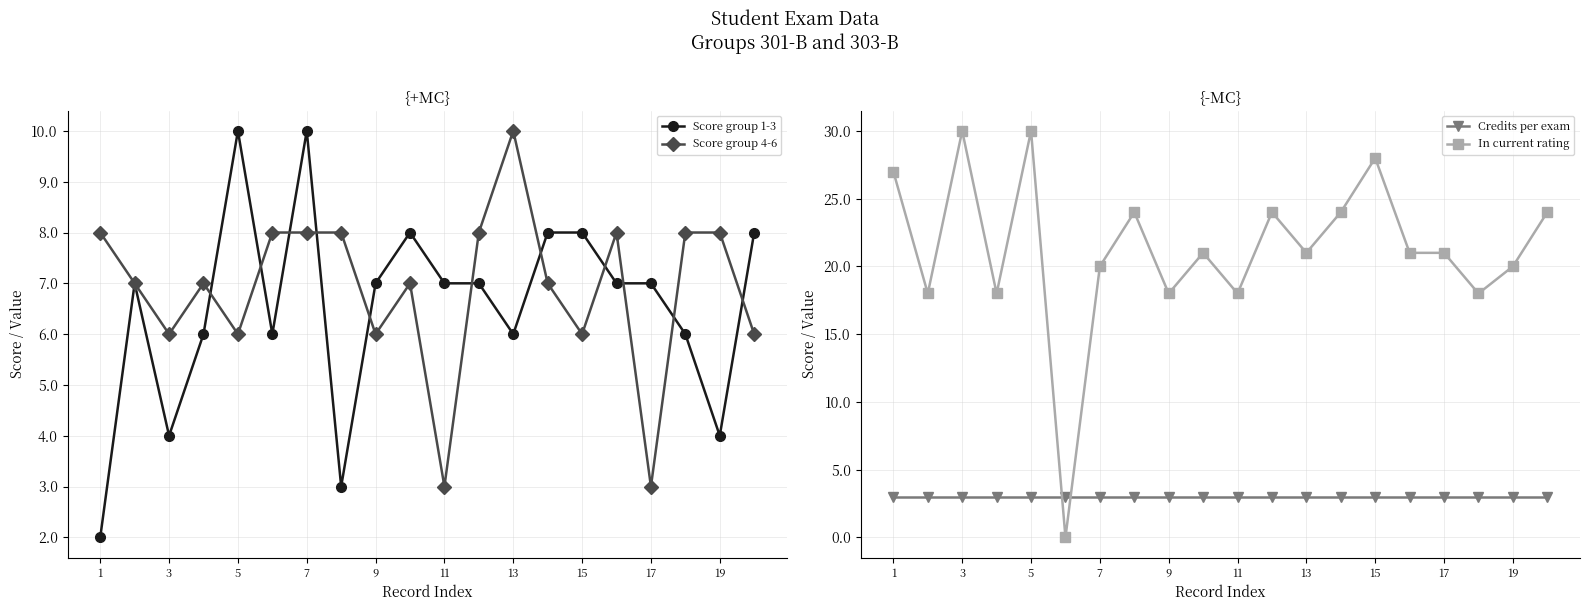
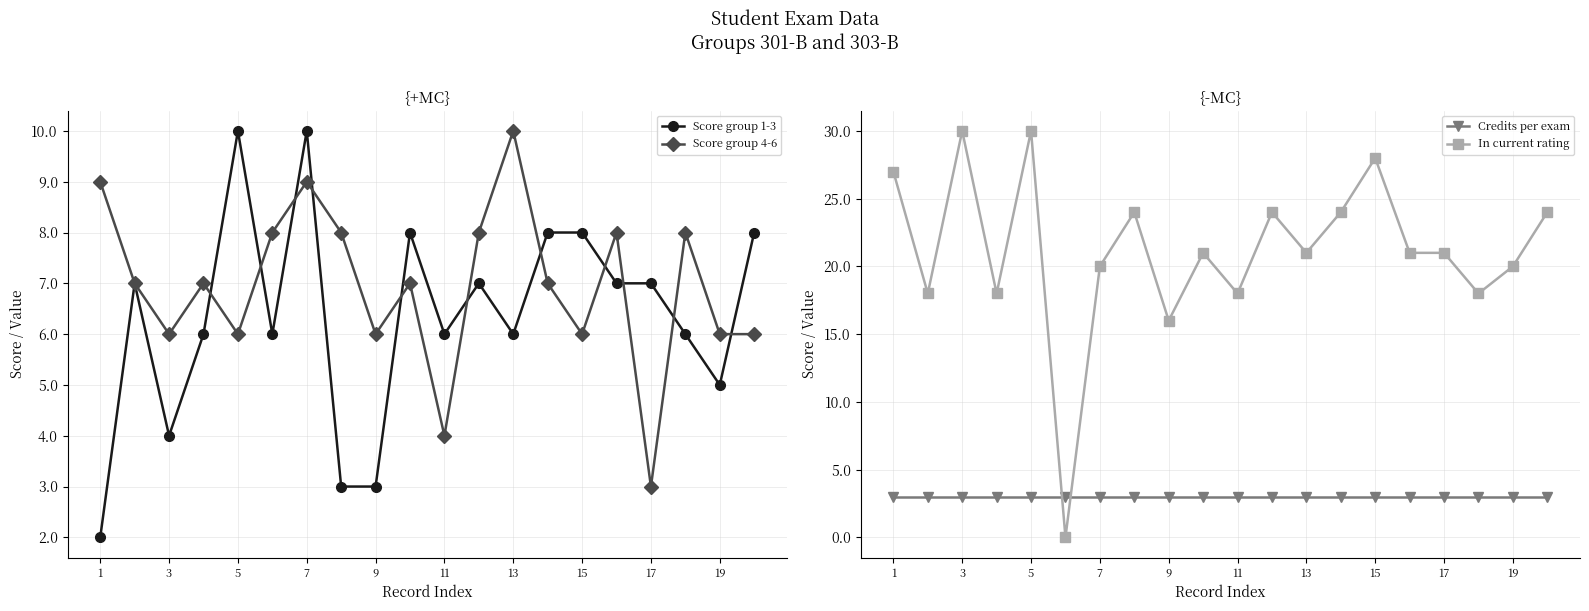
{+MC}, Score group 4-6, 1: 8 -> 9
{+MC}, Score group 4-6, 7: 8 -> 9
{+MC}, Score group 1-3, 9: 7 -> 3
{+MC}, Score group 1-3, 11: 7 -> 6
{+MC}, Score group 4-6, 11: 3 -> 4
{+MC}, Score group 1-3, 19: 4 -> 5
{+MC}, Score group 4-6, 19: 8 -> 6
{-MC}, In current rating, 9: 18 -> 16
